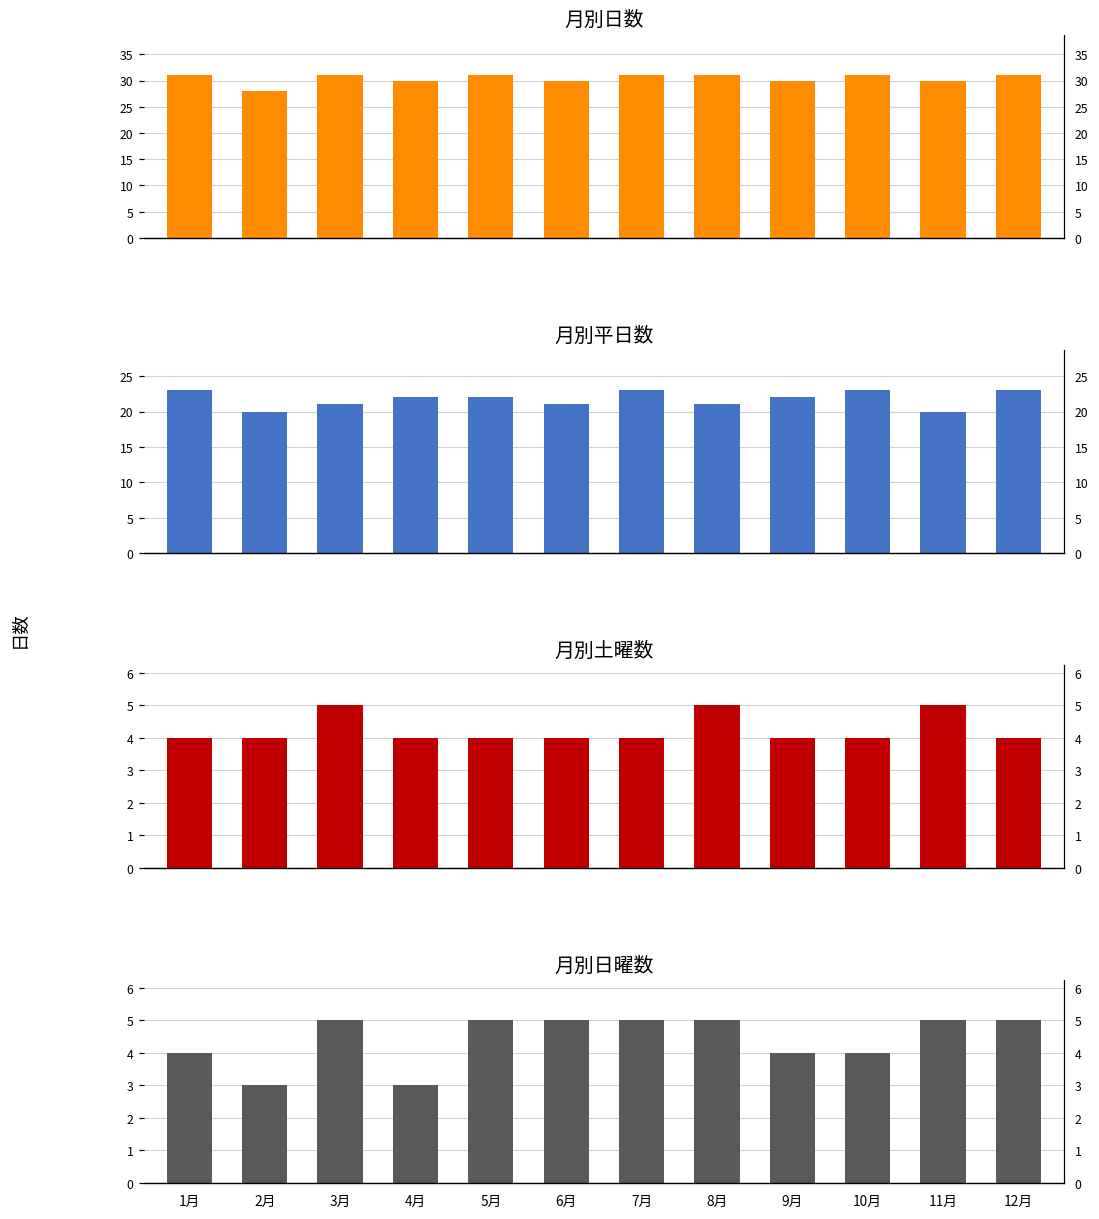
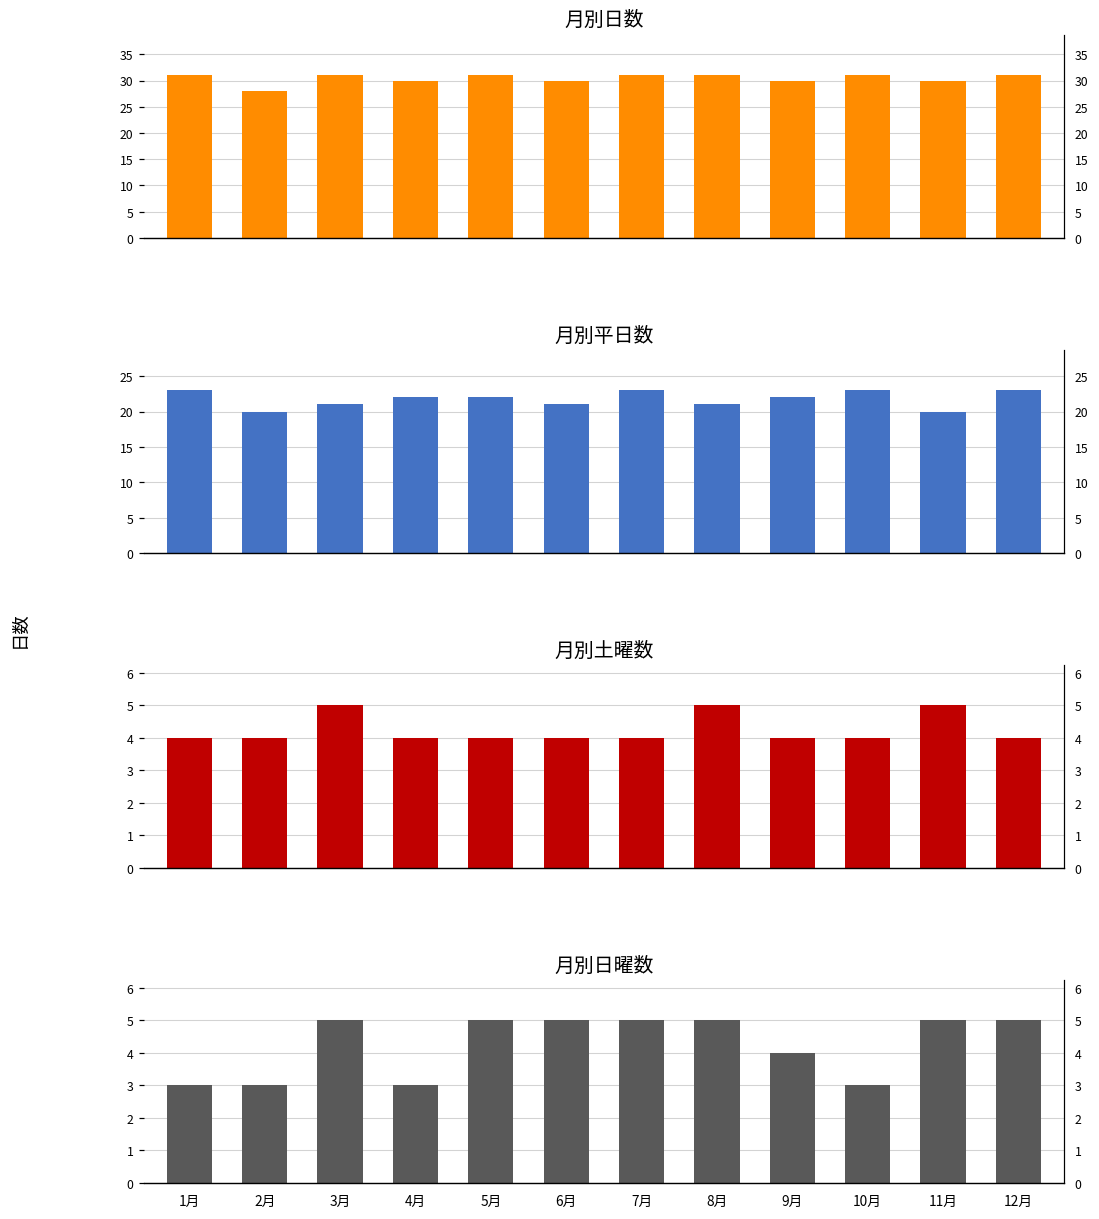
月別日曜数, 1月: 4 -> 3
月別日曜数, 10月: 4 -> 3
